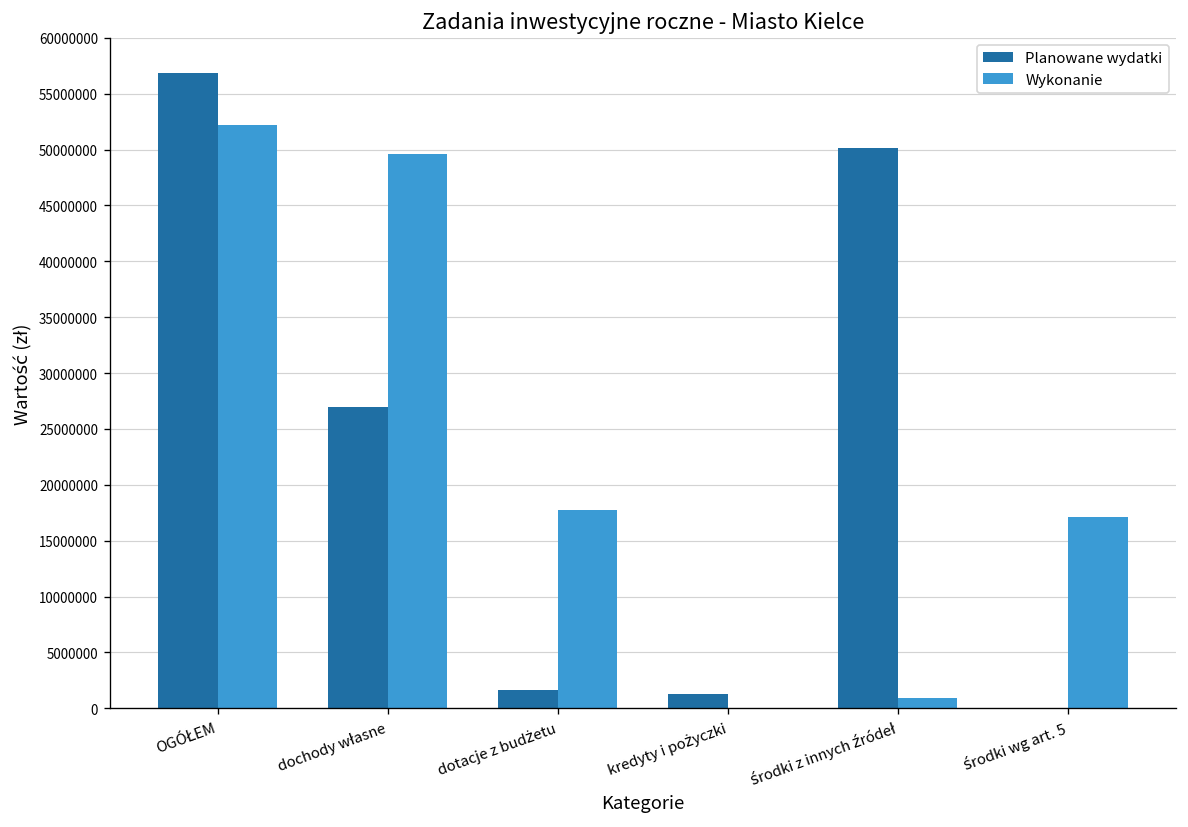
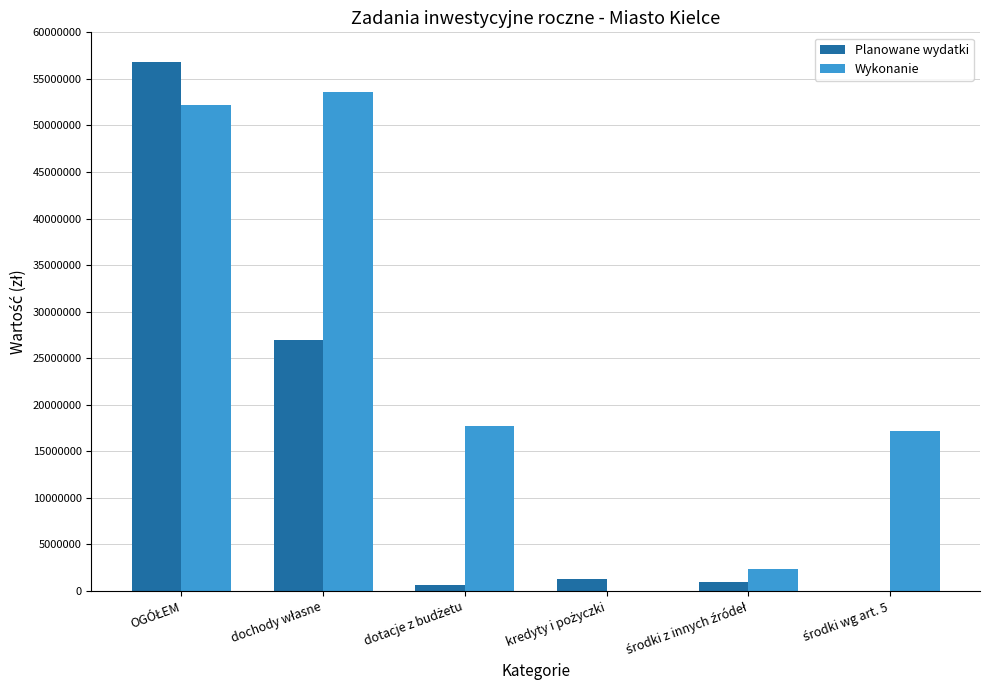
Wykonanie, dochody własne: 50000000 -> 54000000
Planowane wydatki, dotacje z budżetu: 2000000 -> 1000000
Planowane wydatki, środki z innych źródeł: 50000000 -> 1000000
Wykonanie, środki z innych źródeł: 1000000 -> 2000000
